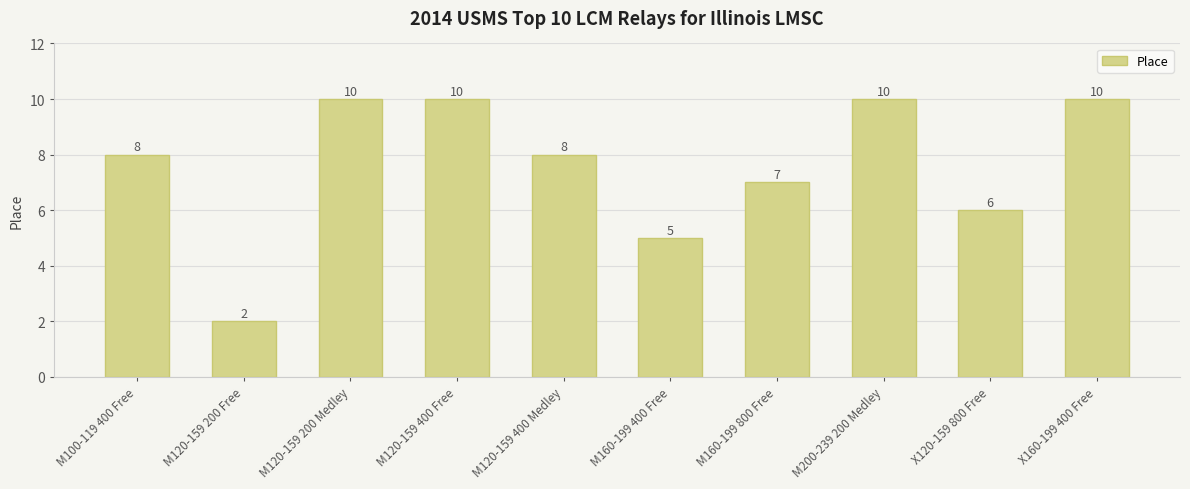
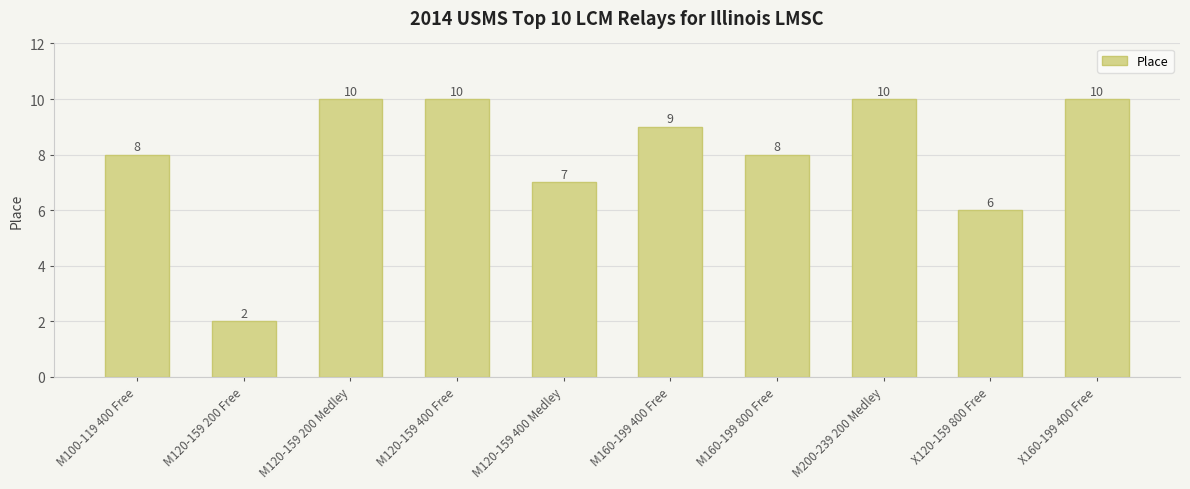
M120-159 400 Medley: 8 -> 7
M160-199 400 Free: 5 -> 9
M160-199 800 Free: 7 -> 8
